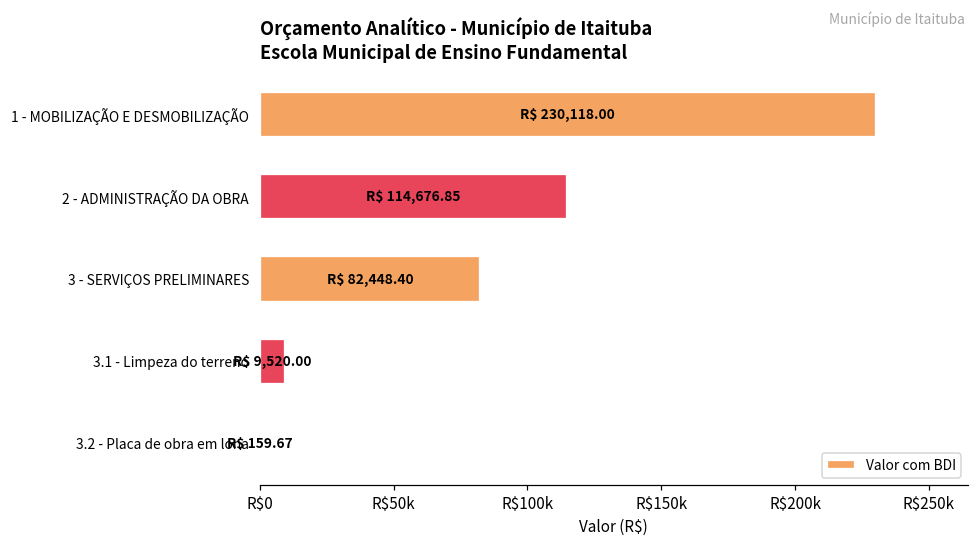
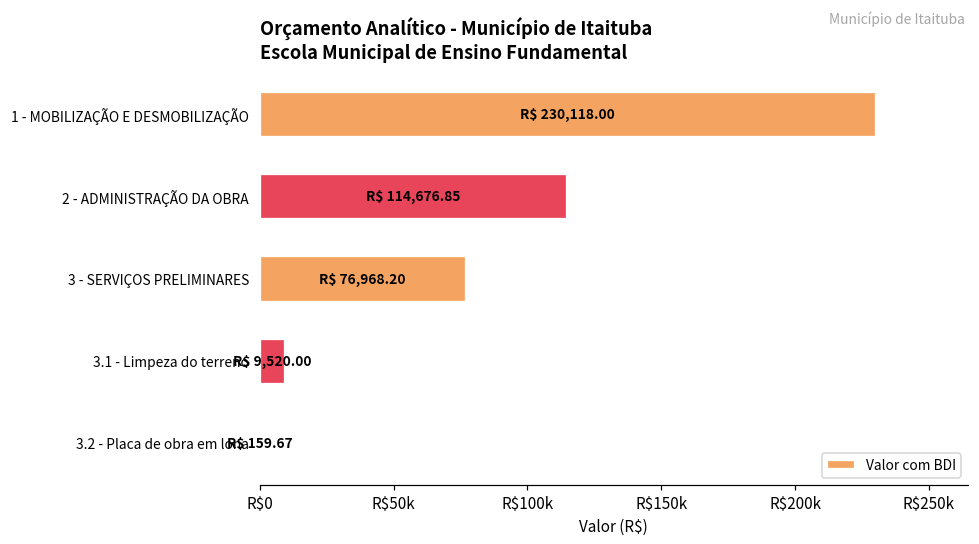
3 - SERVIÇOS PRELIMINARES: 82,448.40 -> 76,968.20
